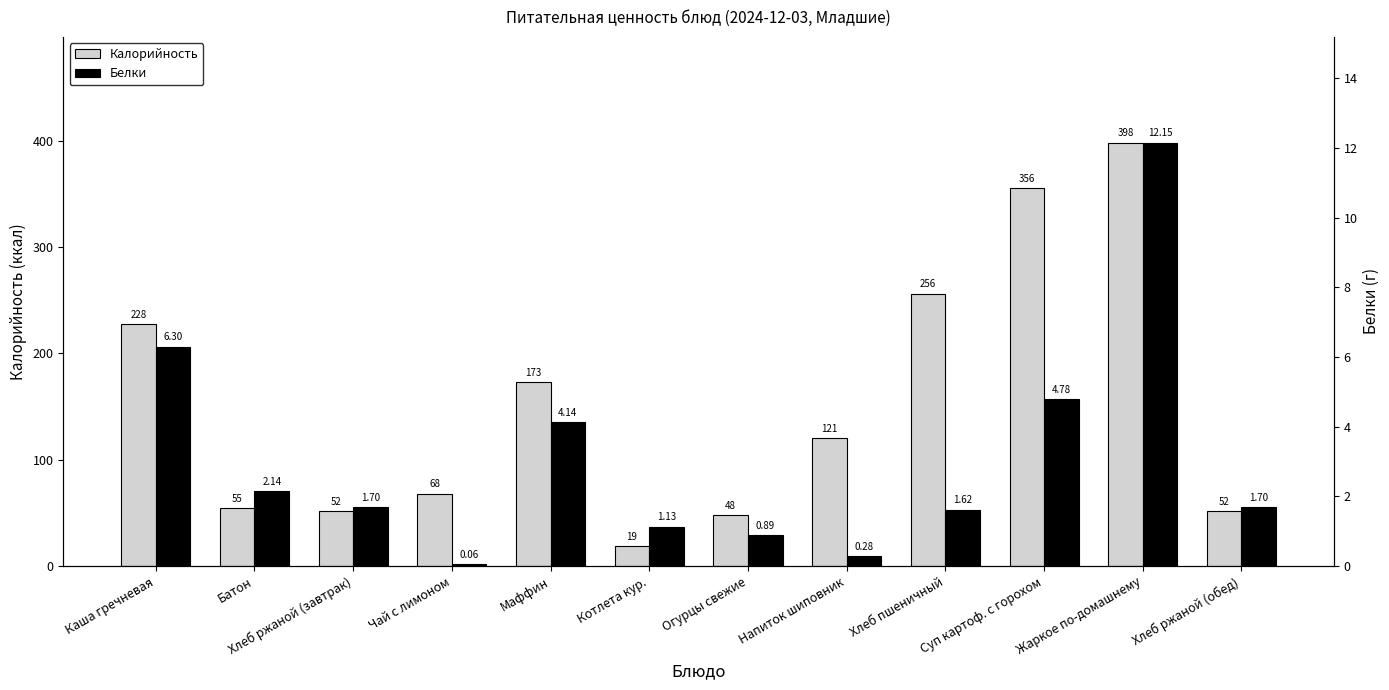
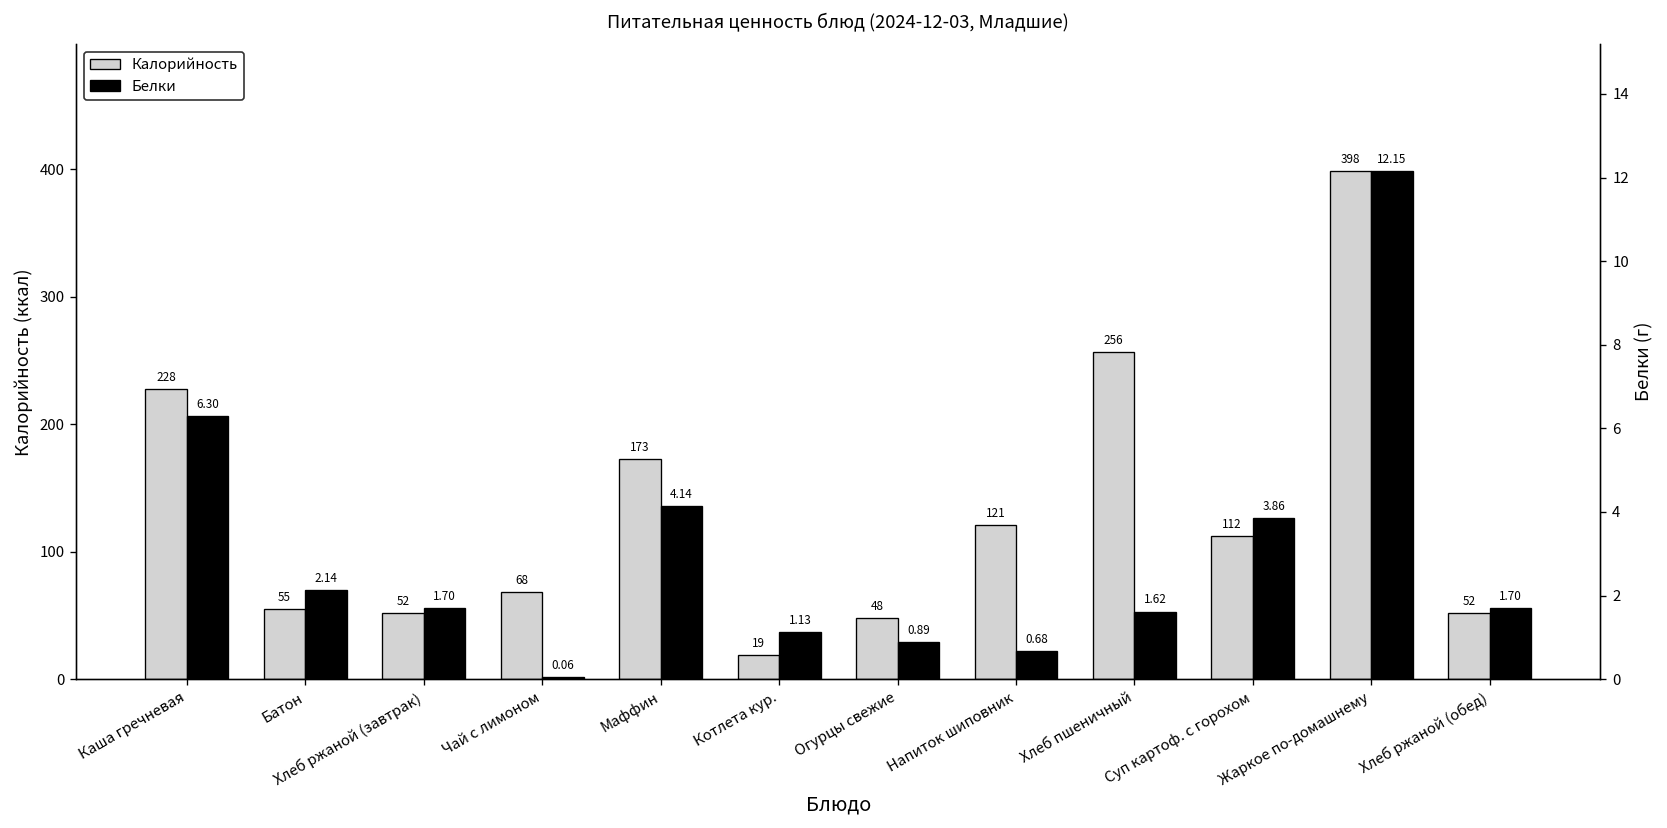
Калорийность, Суп картоф. с горохом: 356 -> 112
Белки, Напиток шиповник: 0.28 -> 0.68
Белки, Суп картоф. с горохом: 4.78 -> 3.86
